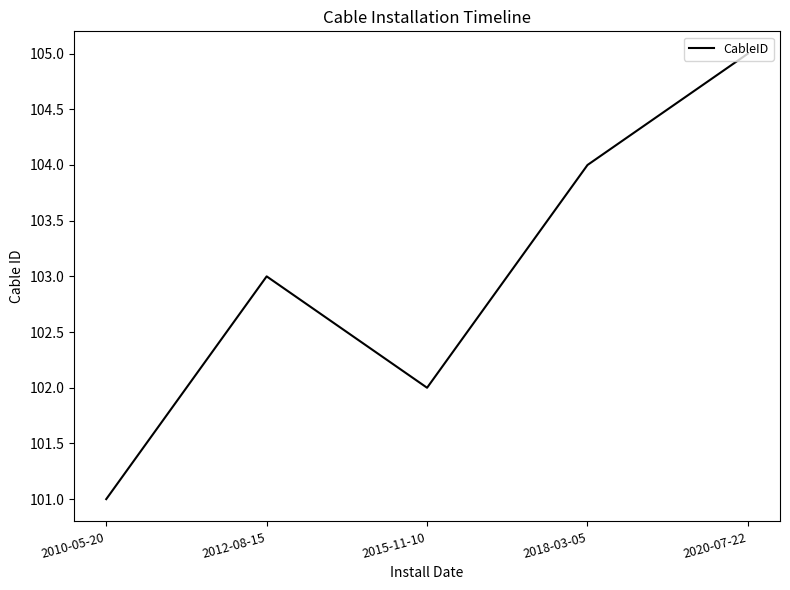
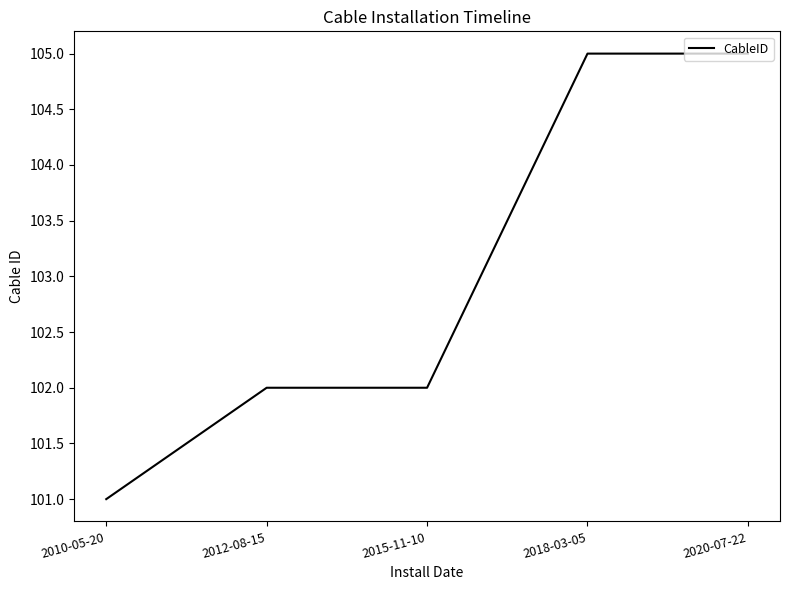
2012-08-15: 103 -> 102
2018-03-05: 104 -> 105
